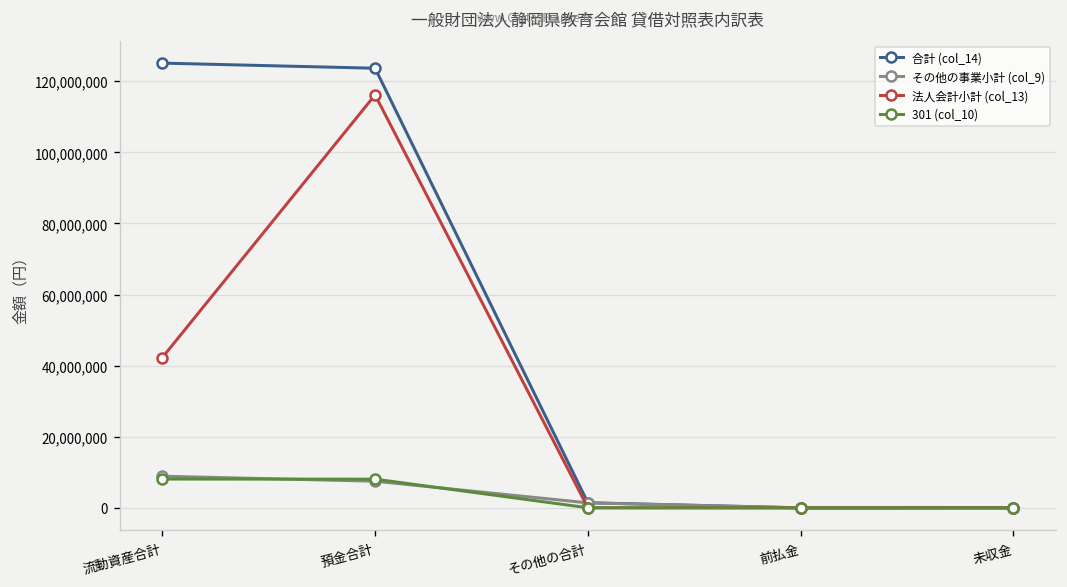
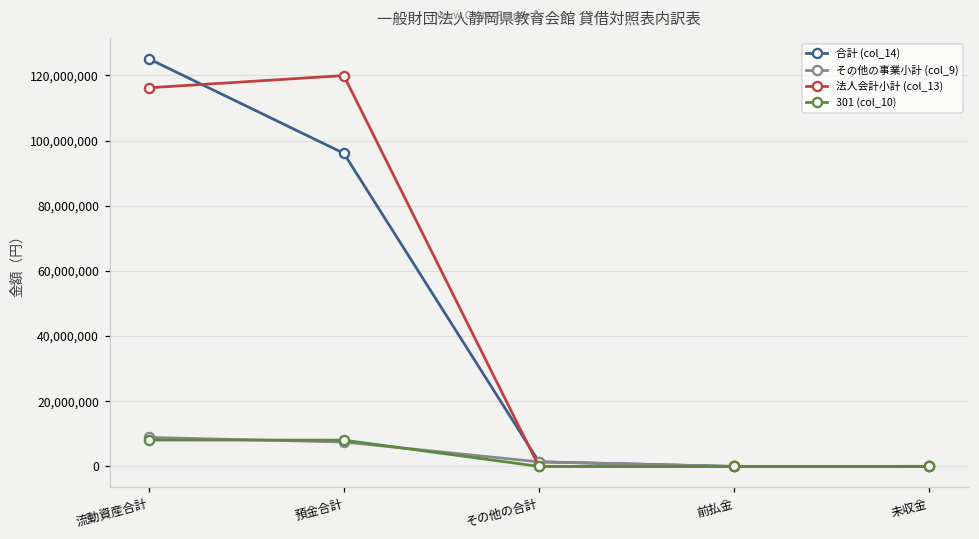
法人会計小計 (col_13), 流動資産合計: 42,000,000 -> 116,000,000
合計 (col_14), 預金合計: 124,000,000 -> 96,000,000
法人会計小計 (col_13), 預金合計: 116,000,000 -> 120,000,000
